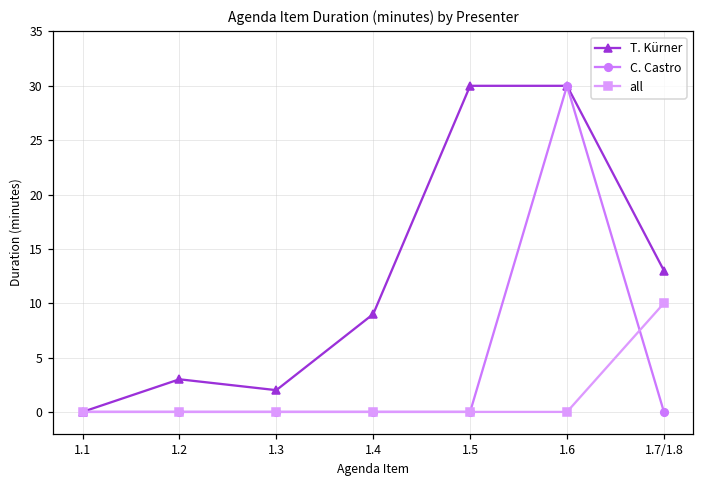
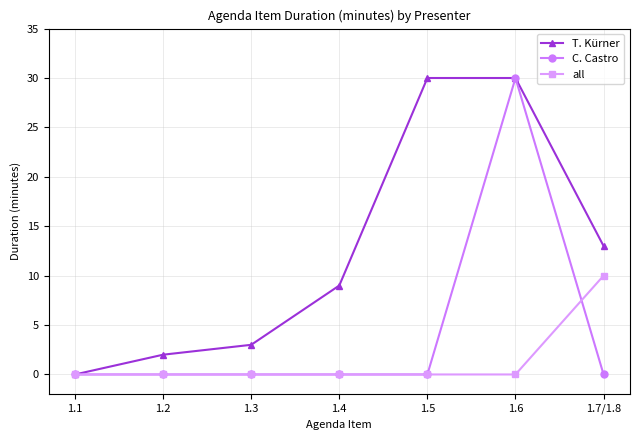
T. Kürner, 1.2: 3 -> 2
T. Kürner, 1.3: 2 -> 3
